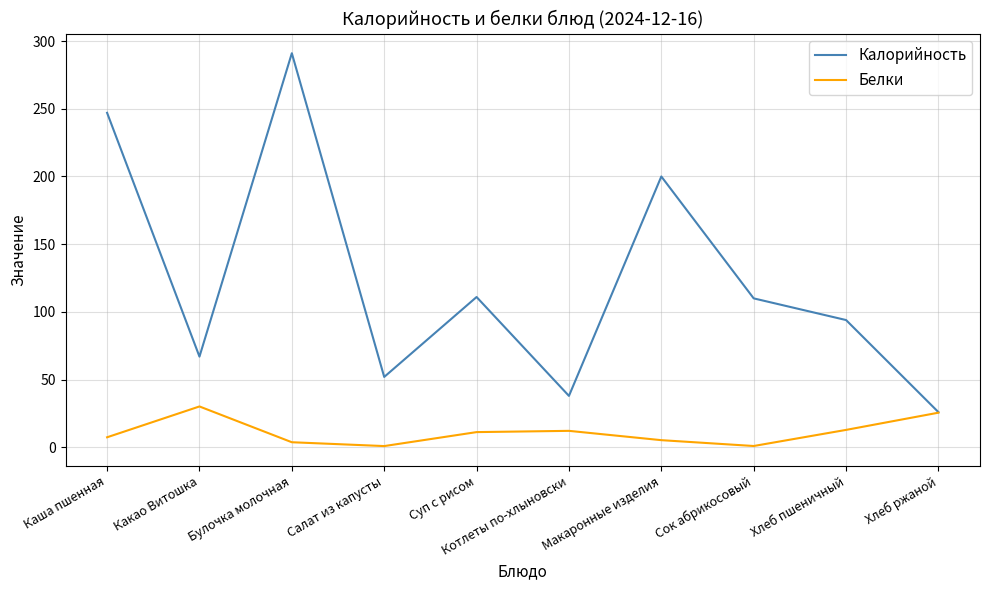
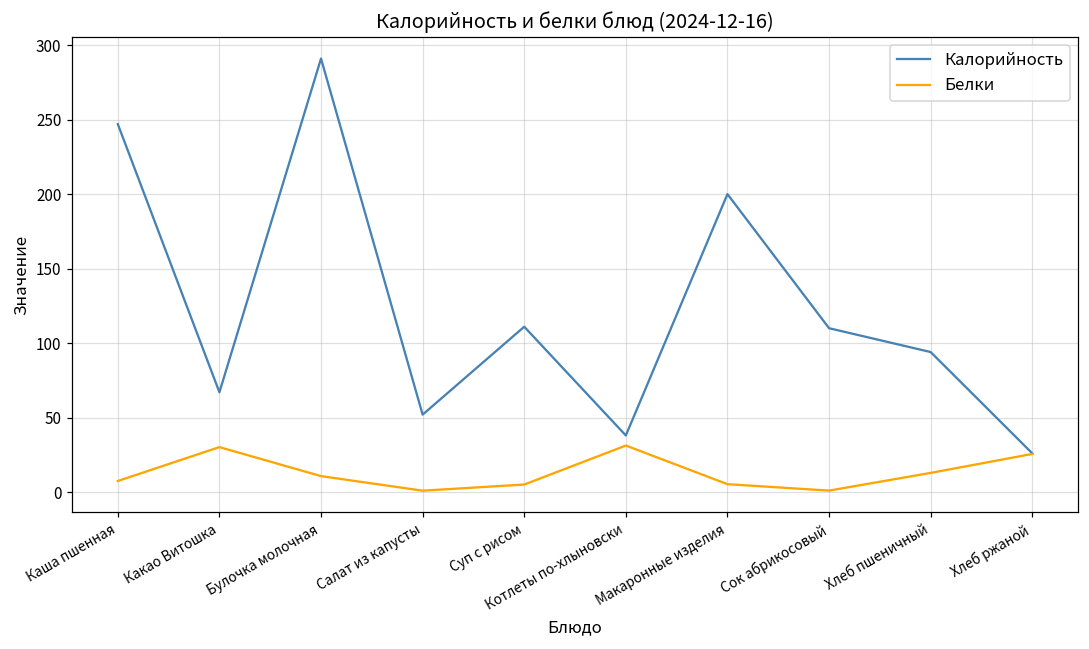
Белки, Булочка молочная: 4 -> 11
Белки, Суп с рисом: 11 -> 5
Белки, Котлеты по-хлыновски: 12 -> 31
